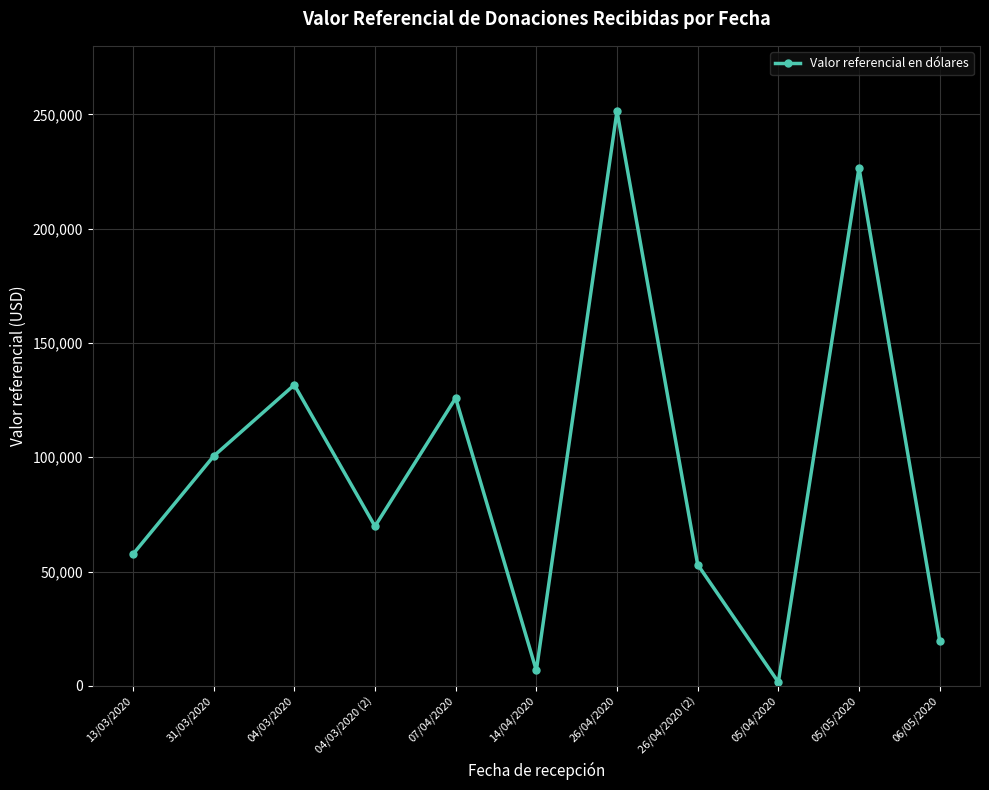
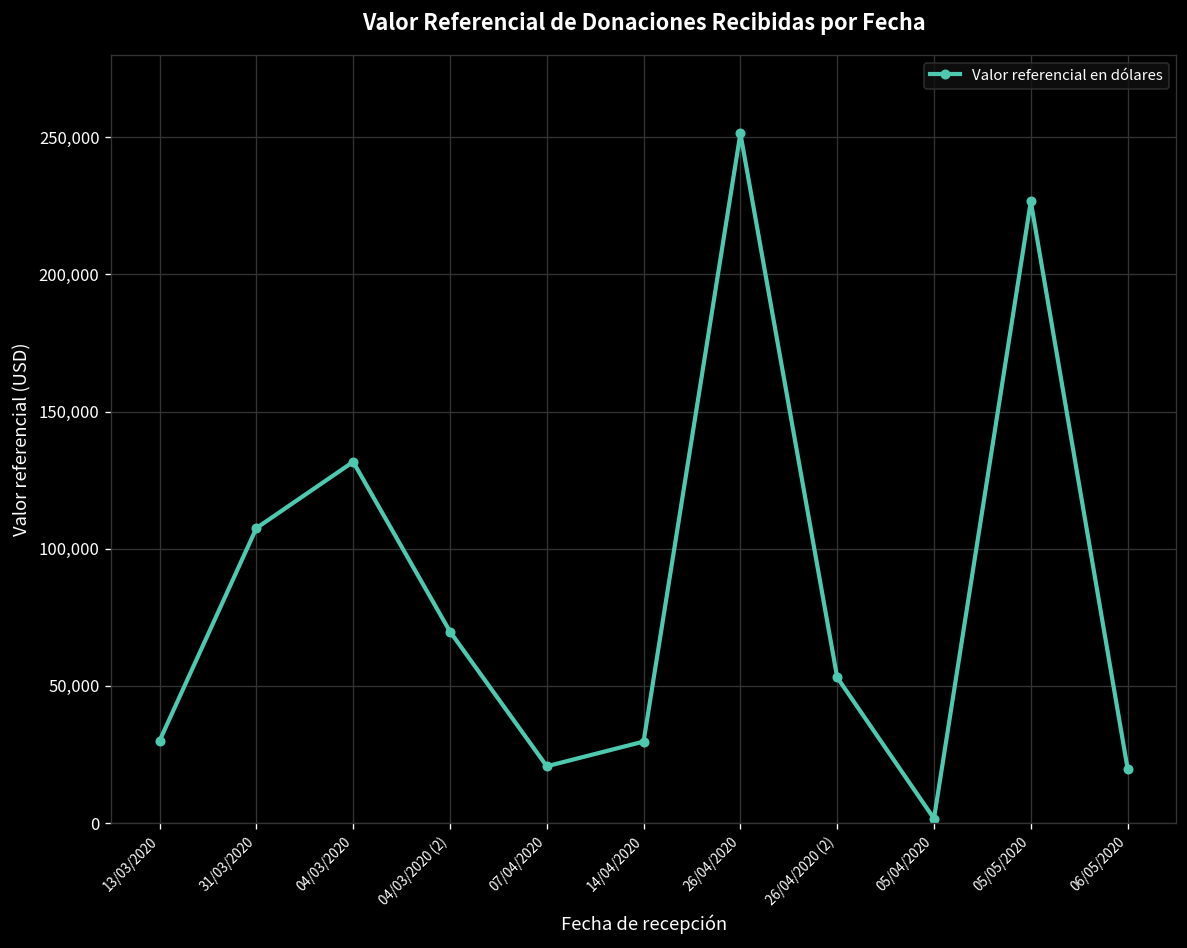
13/03/2020: 58,000 -> 30,000
31/03/2020: 101,000 -> 108,000
07/04/2020: 126,000 -> 21,000
14/04/2020: 7,000 -> 30,000
